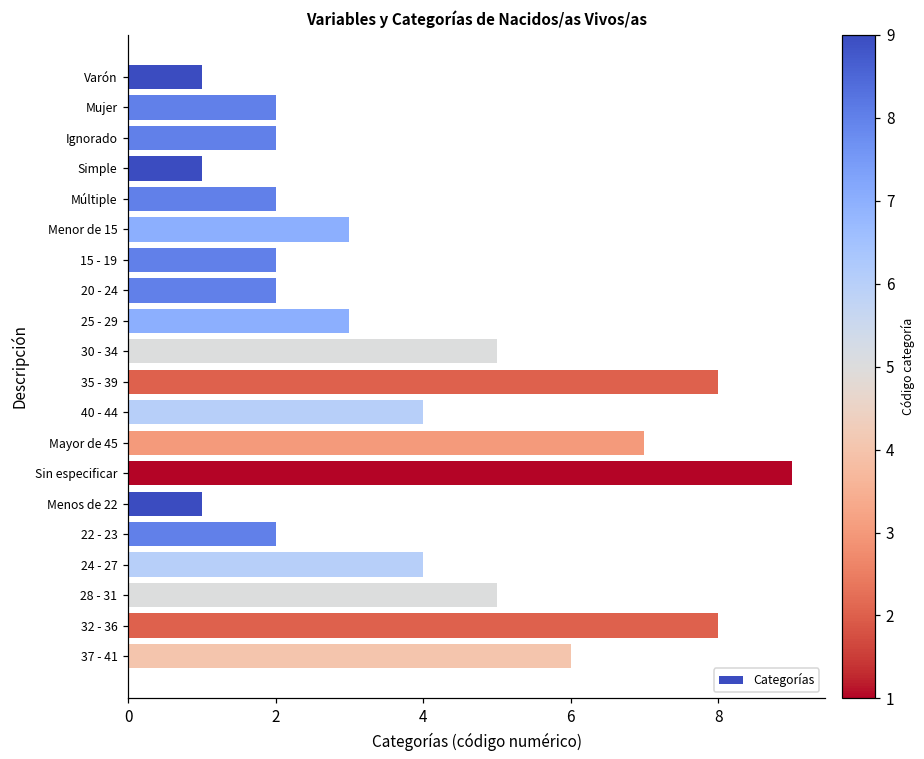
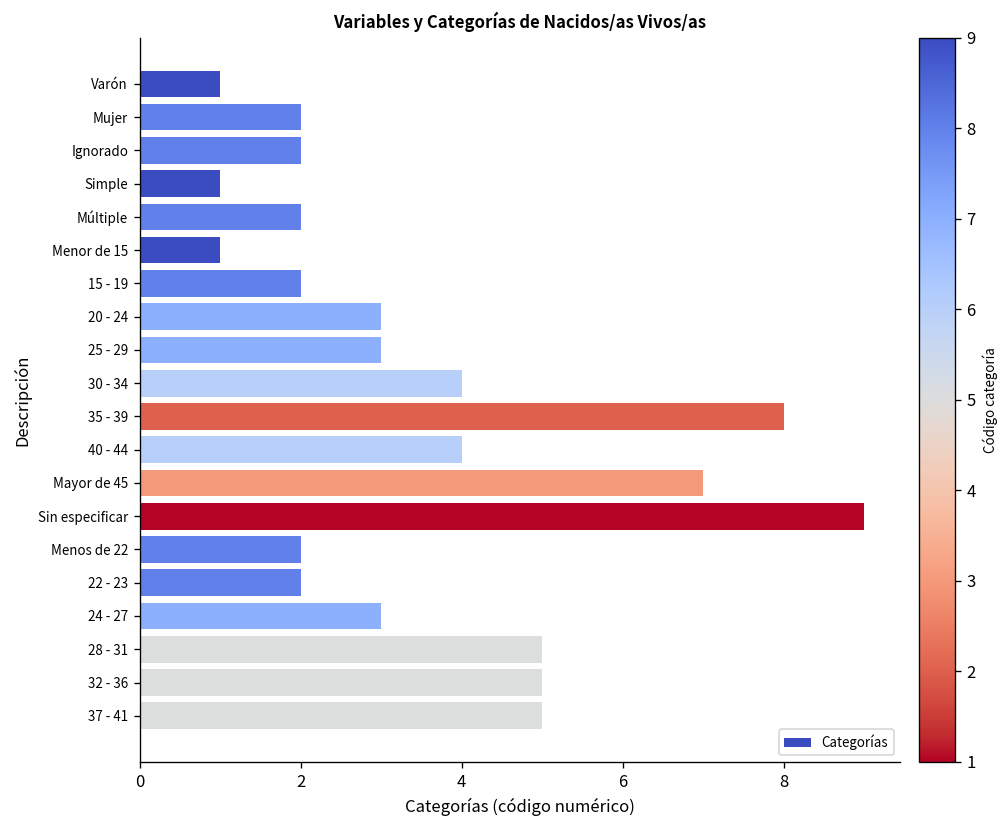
Menor de 15: 3 -> 1
20 - 24: 2 -> 3
30 - 34: 5 -> 4
Menos de 22: 1 -> 2
24 - 27: 4 -> 3
32 - 36: 8 -> 5
37 - 41: 6 -> 5
